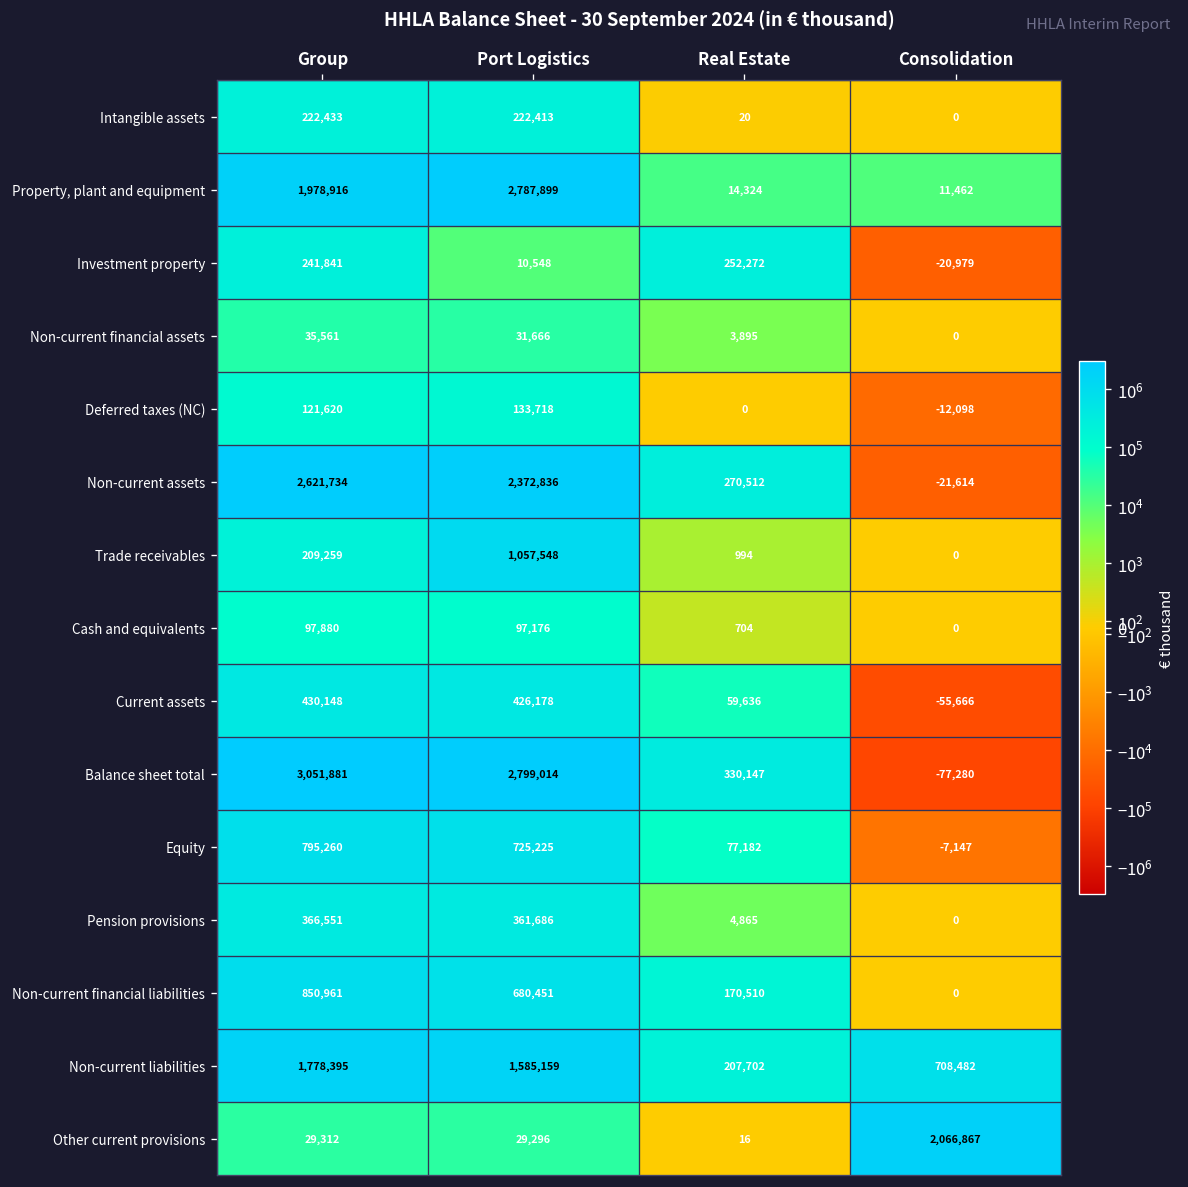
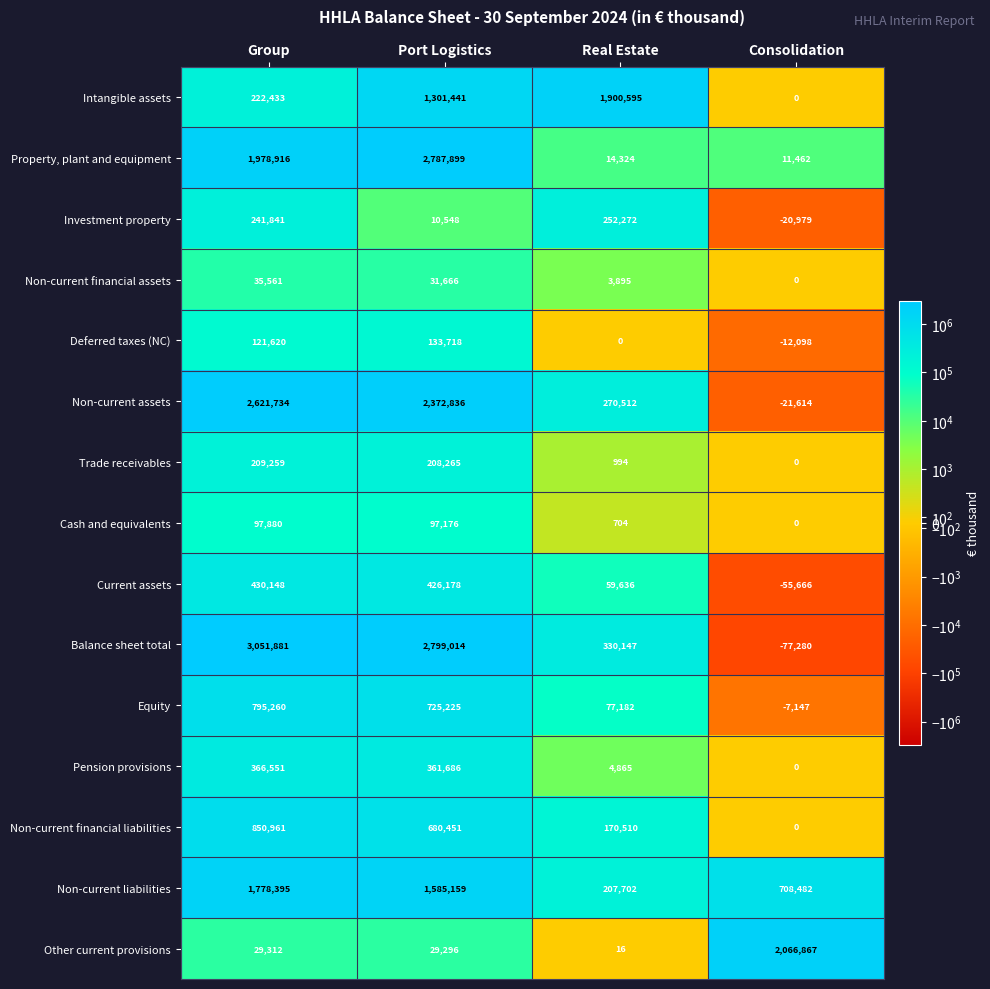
Intangible assets, Port Logistics: 222,413 -> 1,301,441
Intangible assets, Real Estate: 20 -> 1,900,595
Trade receivables, Port Logistics: 1,057,548 -> 208,265
